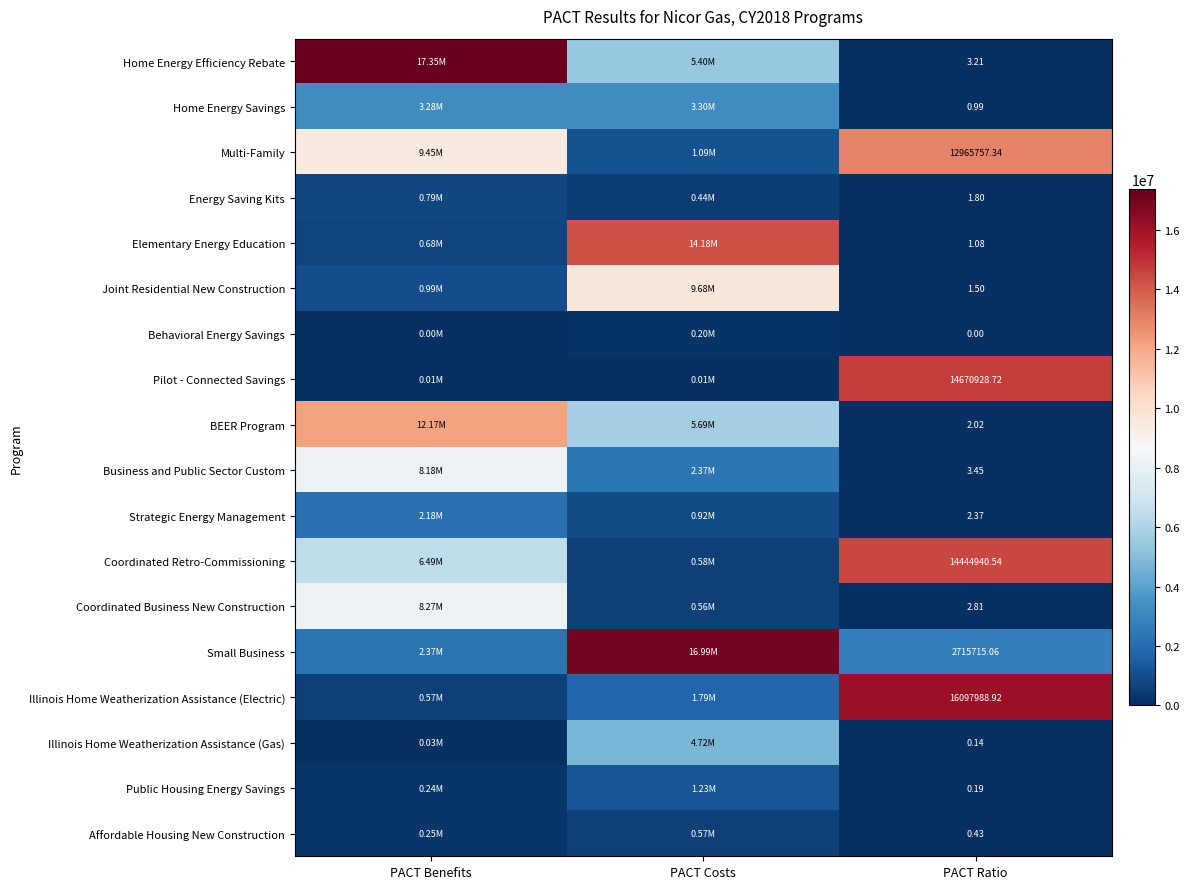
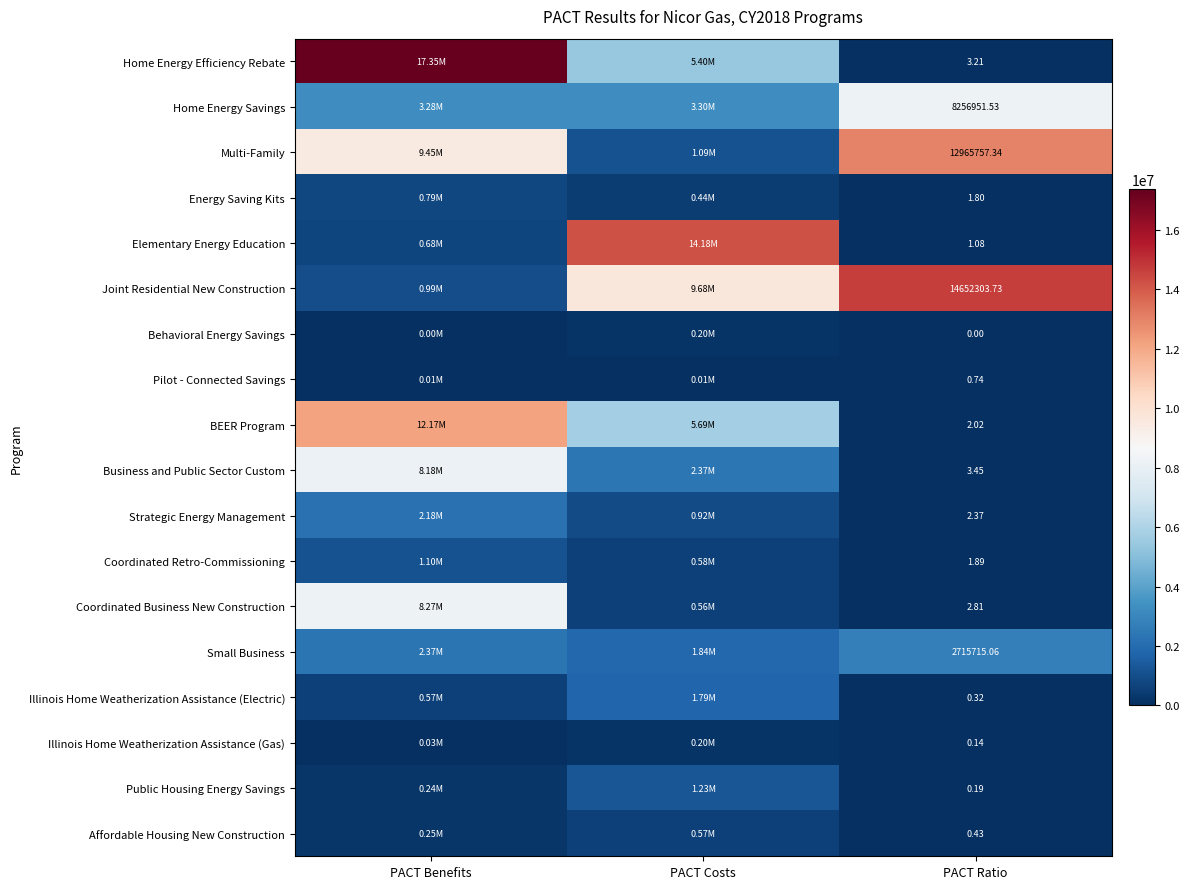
Home Energy Savings, PACT Ratio: 0.99 -> 8256951.53
Joint Residential New Construction, PACT Ratio: 1.50 -> 14652303.73
Pilot - Connected Savings, PACT Ratio: 14670928.72 -> 0.74
Coordinated Retro-Commissioning, PACT Benefits: 6.49M -> 1.10M
Coordinated Retro-Commissioning, PACT Ratio: 14444940.54 -> 1.89
Small Business, PACT Costs: 16.99M -> 1.84M
Illinois Home Weatherization Assistance (Electric), PACT Ratio: 16097988.92 -> 0.32
Illinois Home Weatherization Assistance (Gas), PACT Costs: 4.72M -> 0.20M
